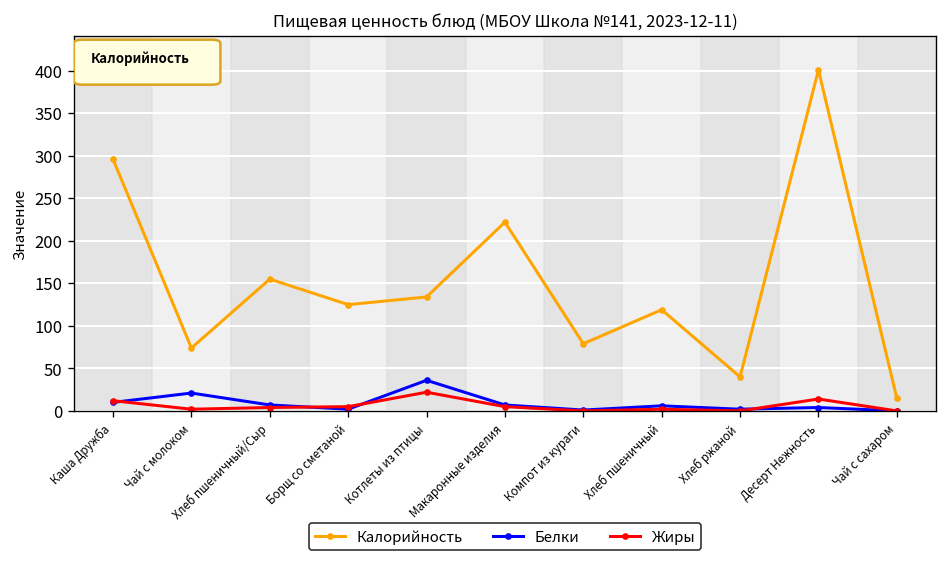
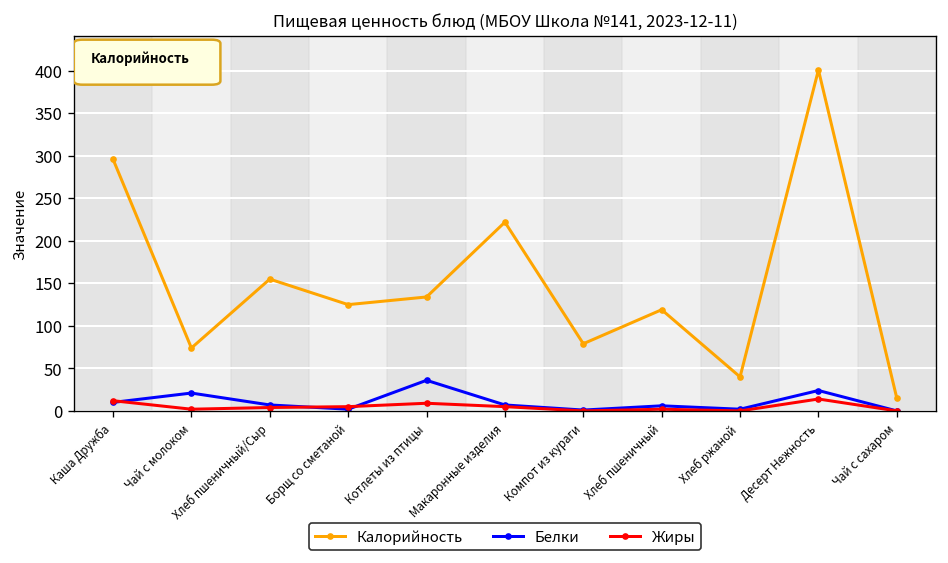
Жиры, Котлеты из птицы: 20 -> 10
Белки, Десерт Нежность: 0 -> 20
